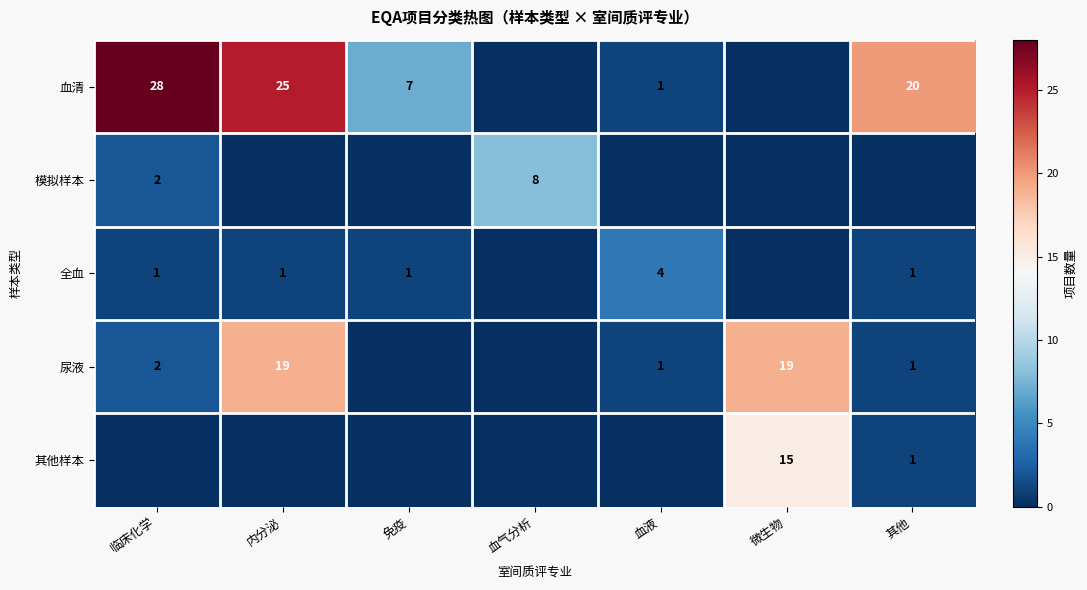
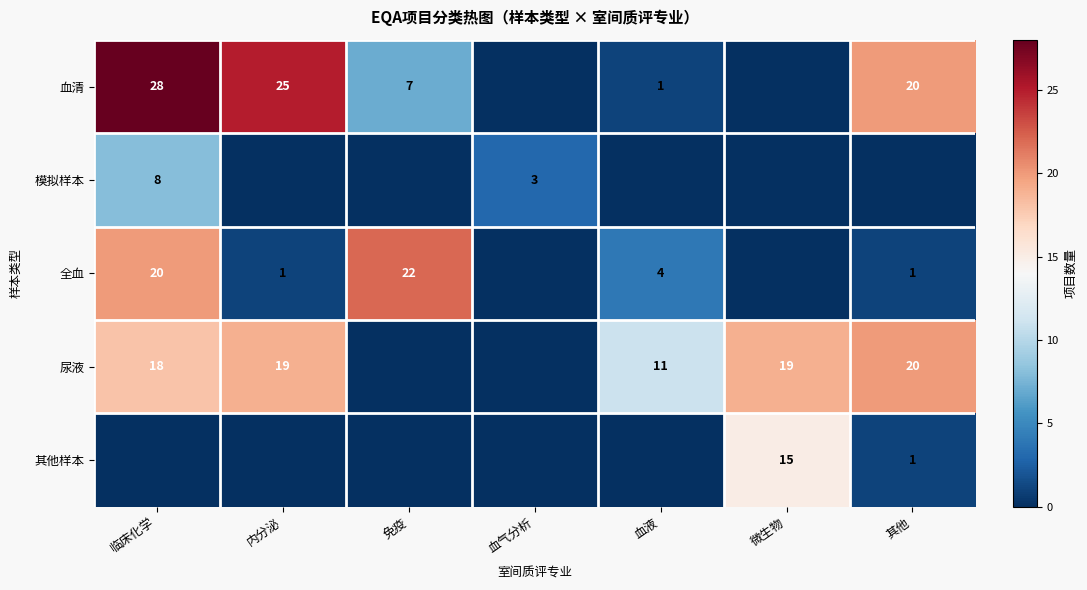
模拟样本, 临床化学: 2 -> 8
模拟样本, 血气分析: 8 -> 3
全血, 临床化学: 1 -> 20
全血, 免疫: 1 -> 22
尿液, 临床化学: 2 -> 18
尿液, 血液: 1 -> 11
尿液, 其他: 1 -> 20
